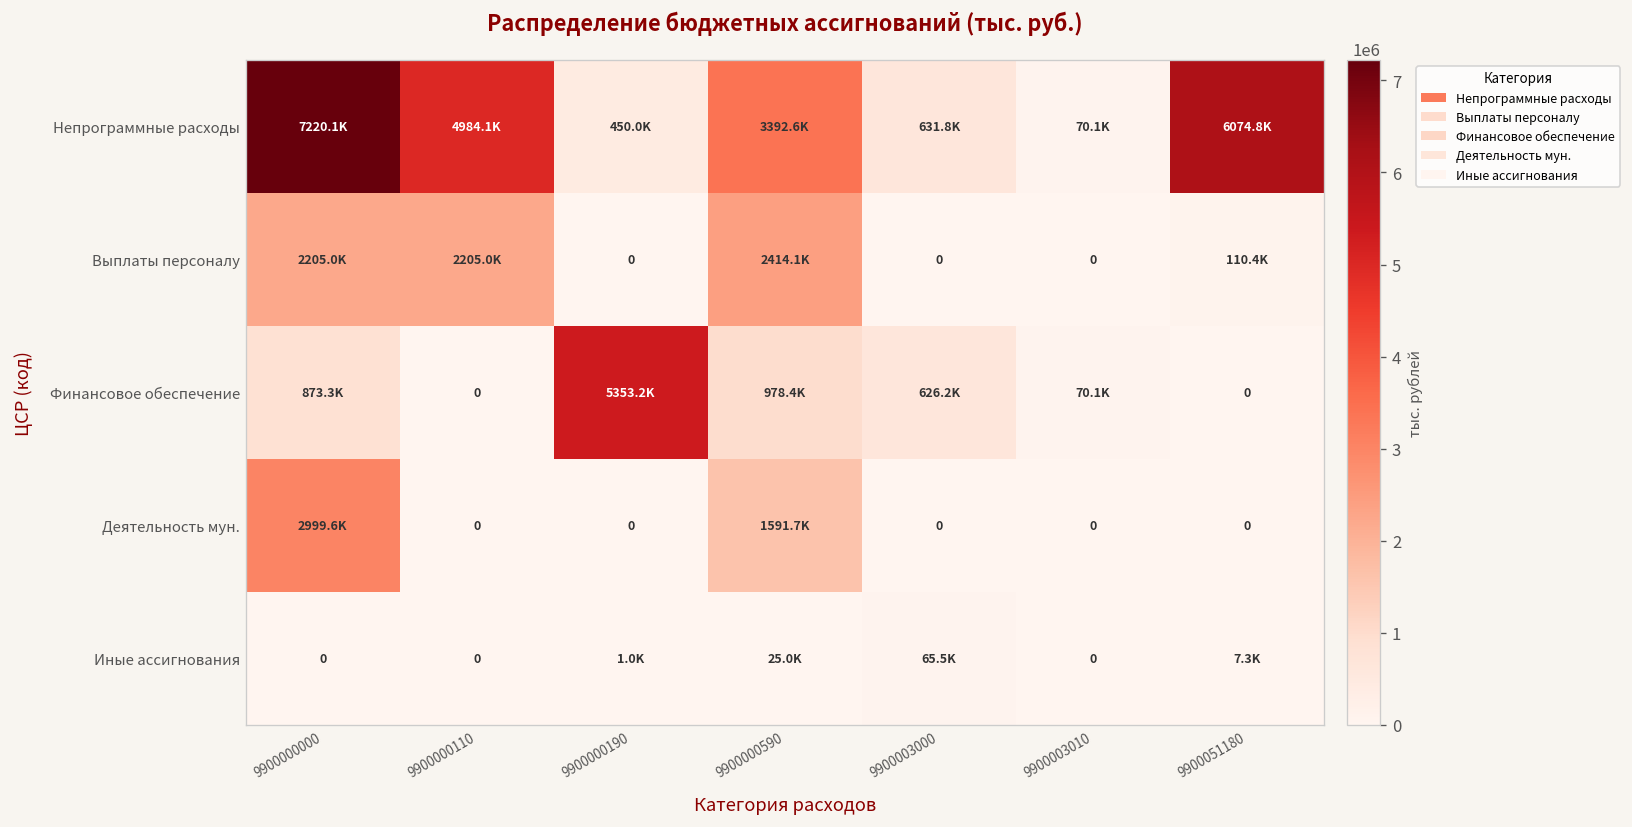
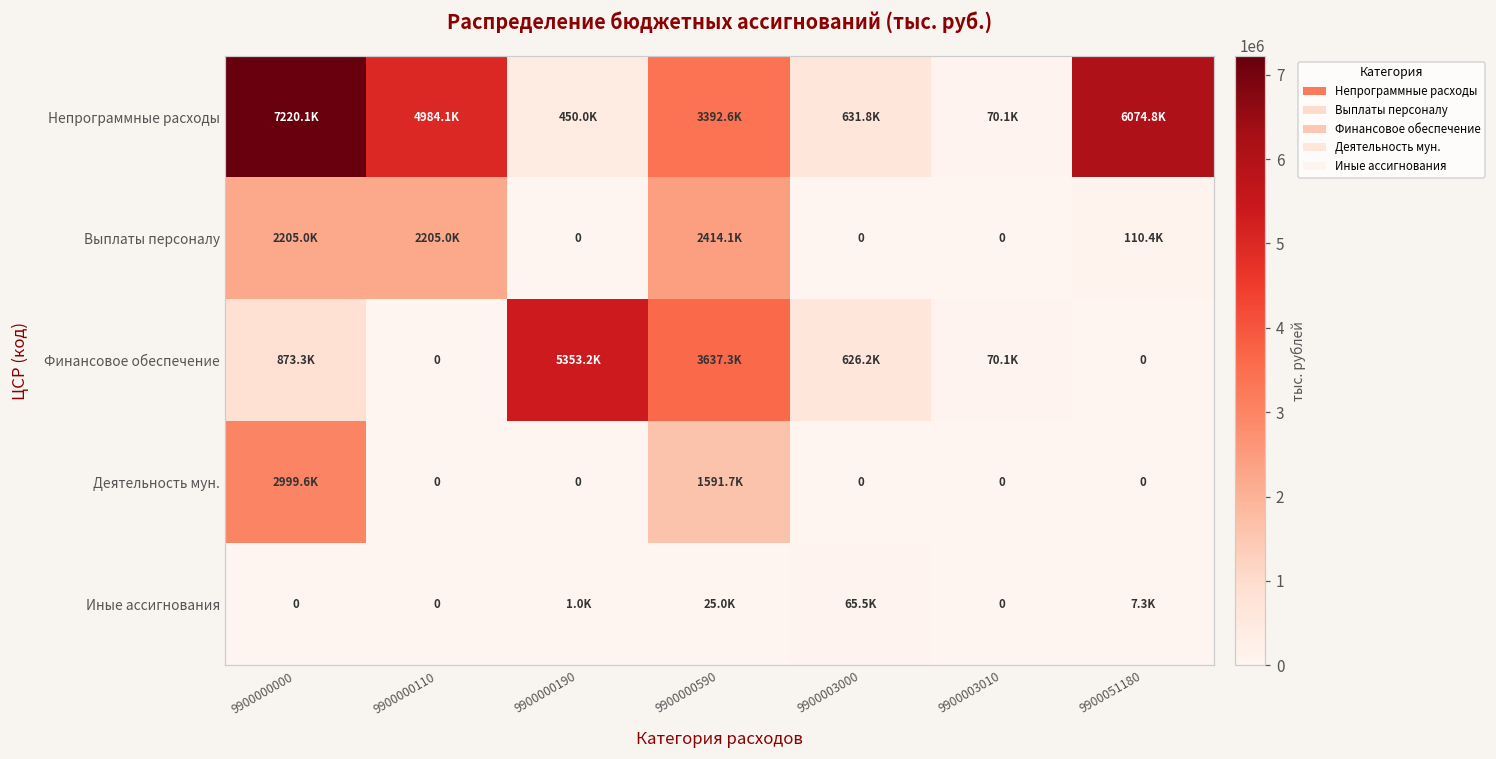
Финансовое обеспечение, 9900000590: 978.4K -> 3637.3K
